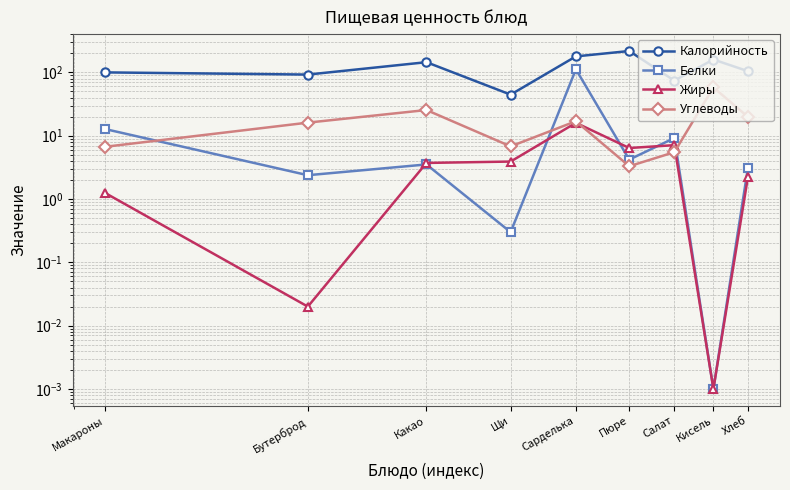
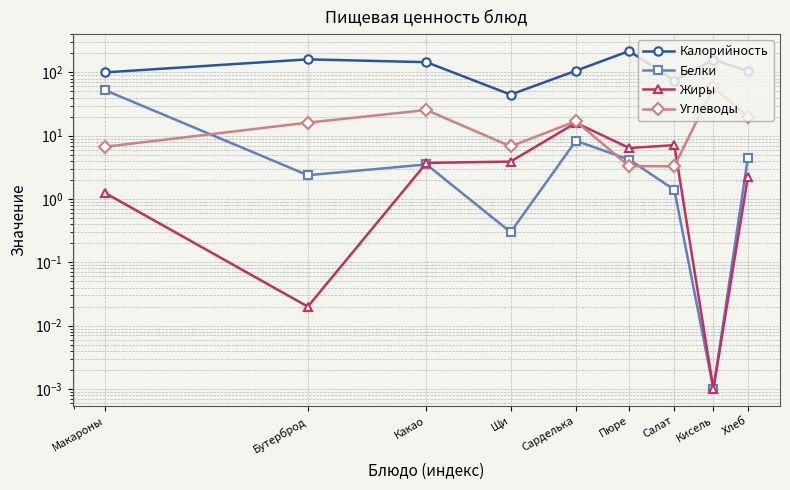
Белки, Макароны: 13 -> 50
Калорийность, Бутерброд: 90 -> 160
Калорийность, Сарделька: 180 -> 110
Белки, Сарделька: 110 -> 8
Белки, Салат: 9 -> 1.4
Углеводы, Салат: 6 -> 3
Белки, Хлеб: 3 -> 4
